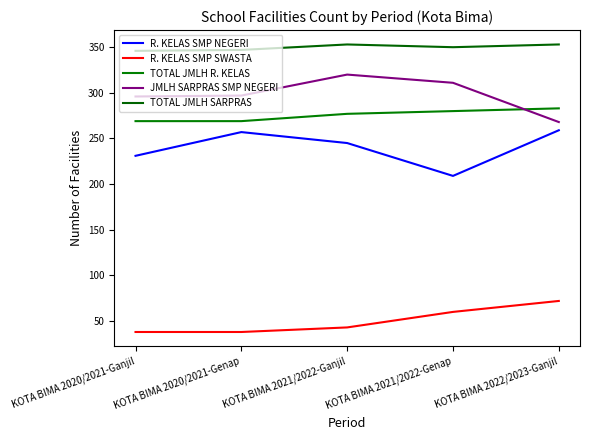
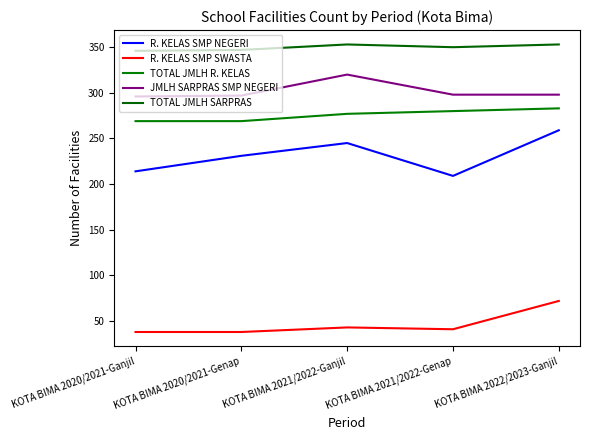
R. KELAS SMP NEGERI, KOTA BIMA 2020/2021-Ganjil: 230 -> 210
R. KELAS SMP NEGERI, KOTA BIMA 2020/2021-Genap: 260 -> 230
R. KELAS SMP SWASTA, KOTA BIMA 2021/2022-Genap: 60 -> 40
JMLH SARPRAS SMP NEGERI, KOTA BIMA 2021/2022-Genap: 310 -> 300
JMLH SARPRAS SMP NEGERI, KOTA BIMA 2022/2023-Ganjil: 270 -> 300
